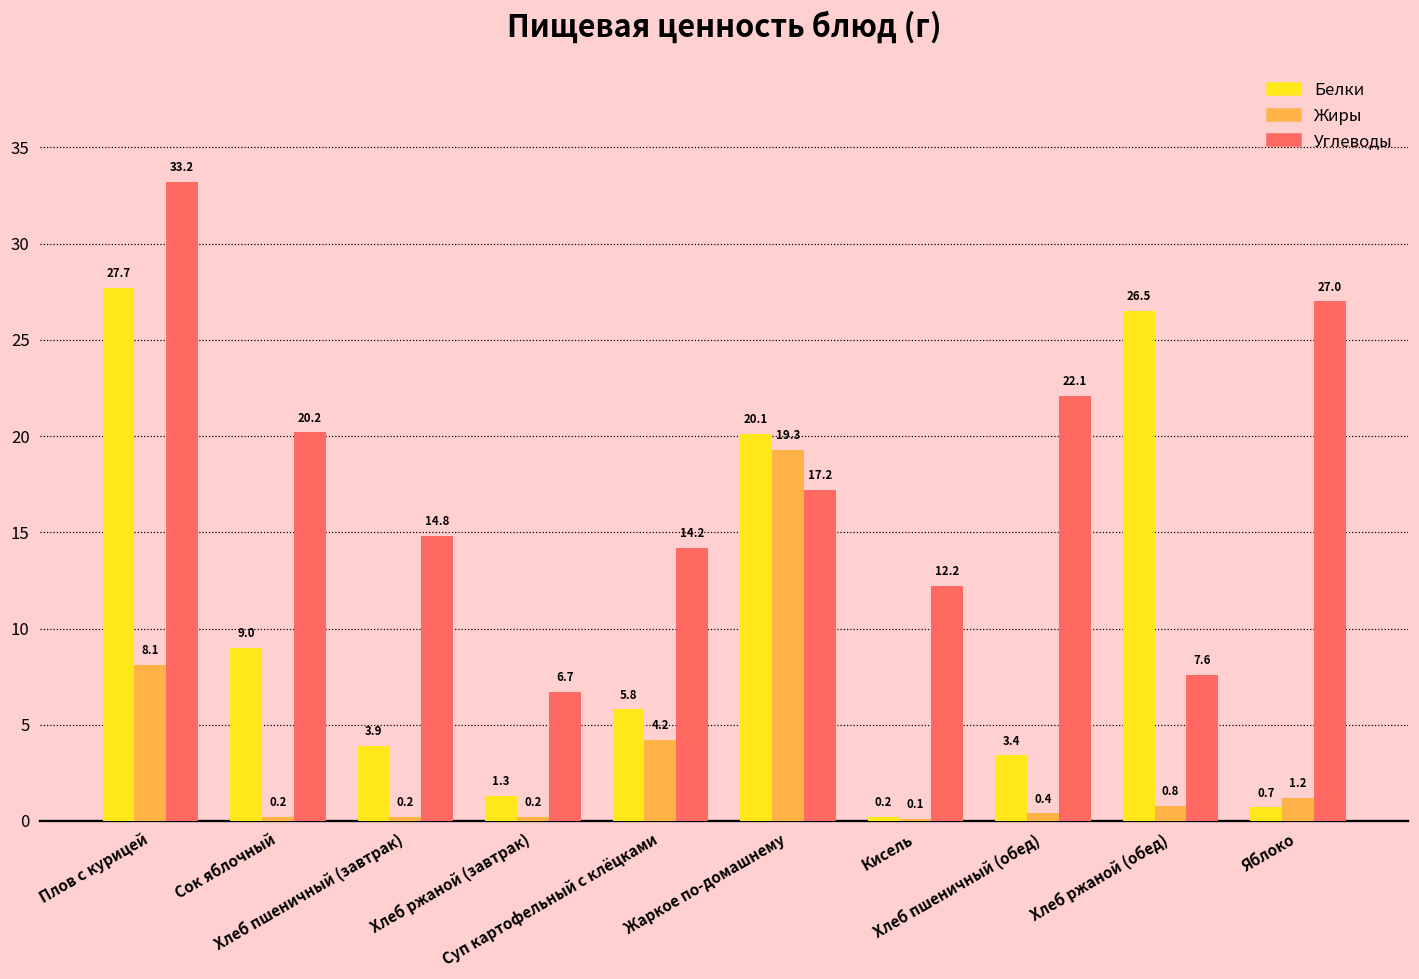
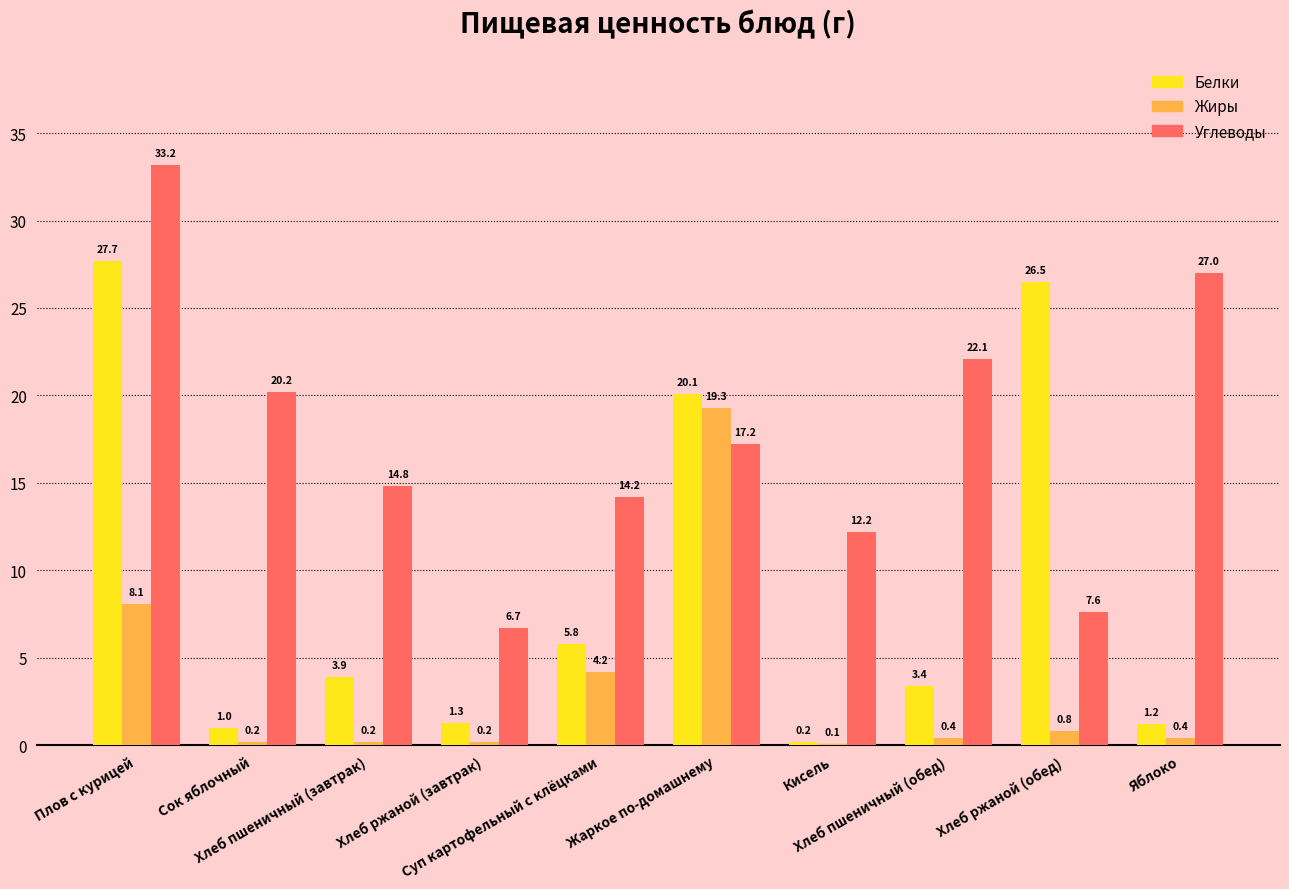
Белки, Сок яблочный: 9.0 -> 1.0
Белки, Яблоко: 0.7 -> 1.2
Жиры, Яблоко: 1.2 -> 0.4
